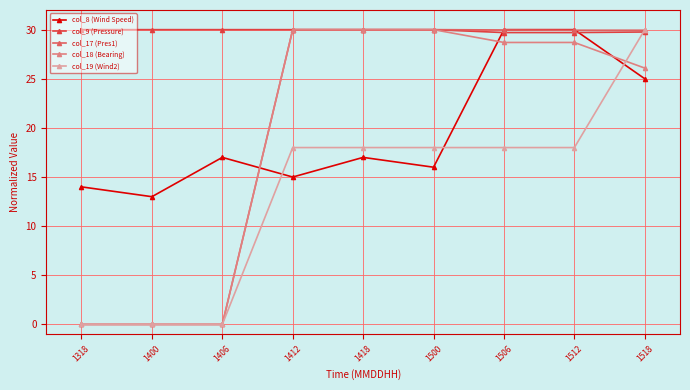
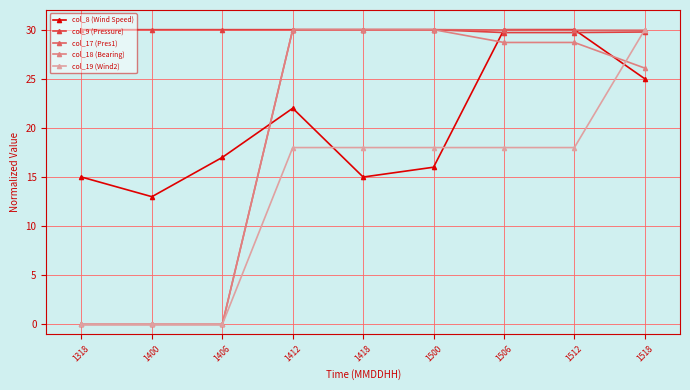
col_8 (Wind Speed), 1318: 14 -> 15
col_8 (Wind Speed), 1412: 15 -> 22
col_8 (Wind Speed), 1418: 17 -> 15
